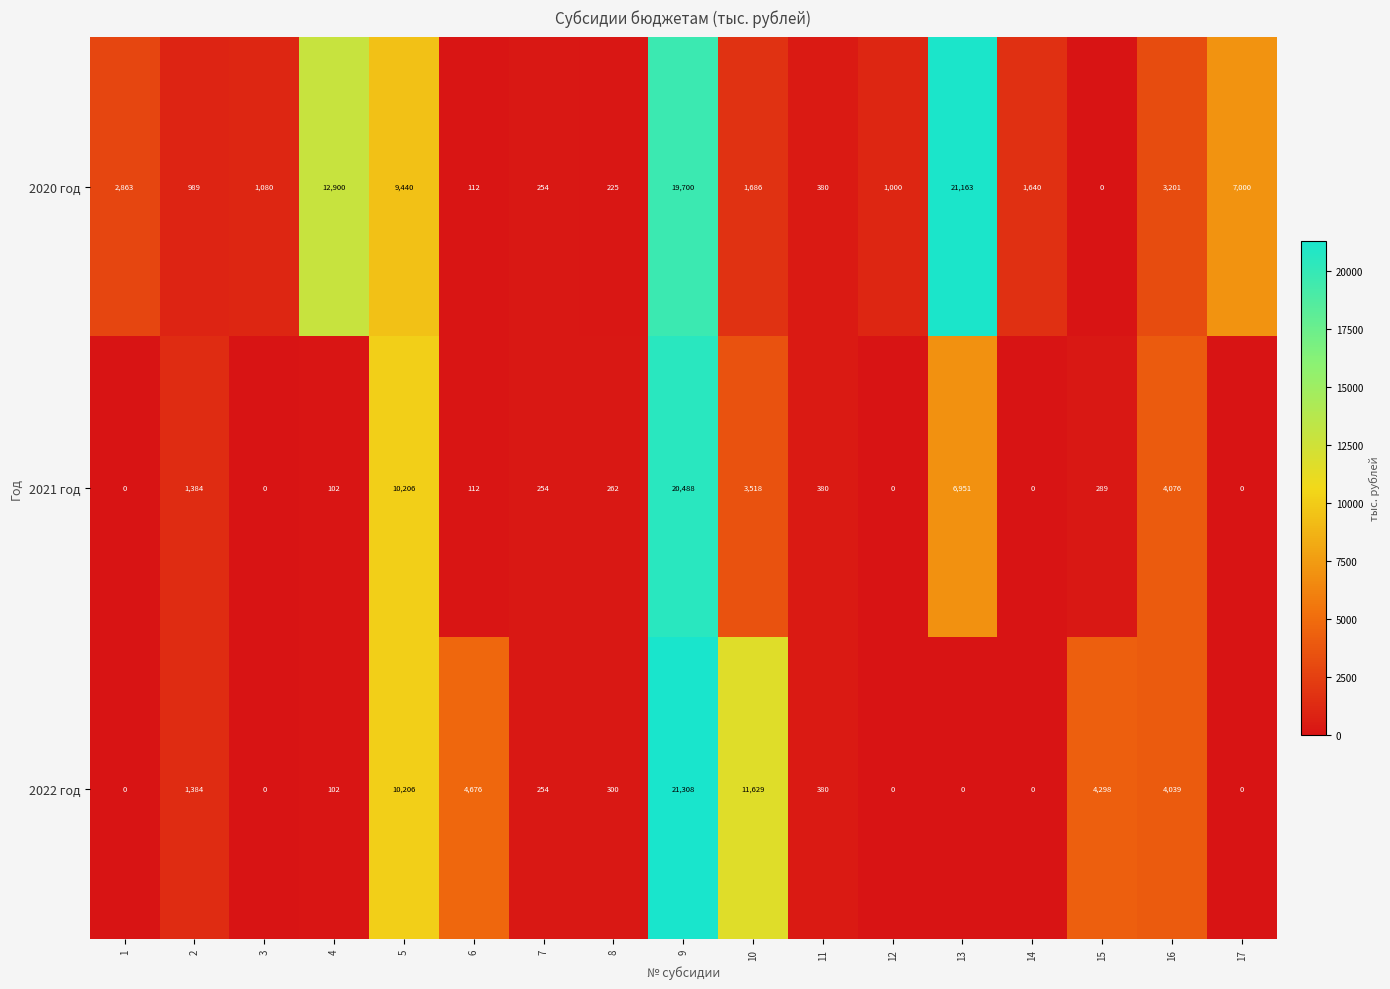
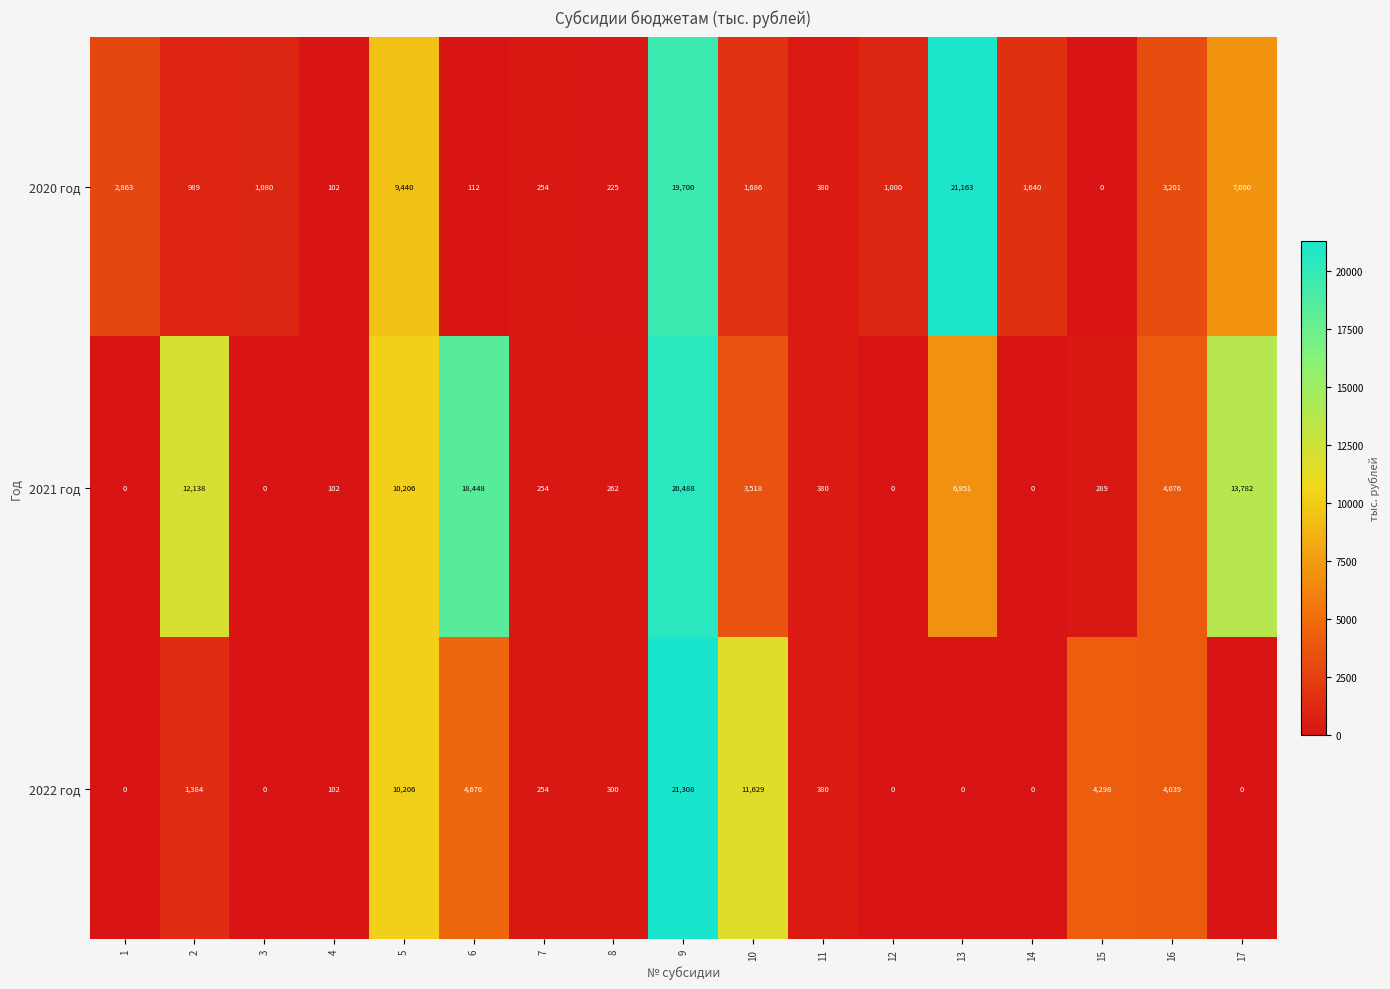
2020 год, 4: 12,900 -> 102
2021 год, 2: 1,384 -> 12,138
2021 год, 6: 112 -> 18,448
2021 год, 17: 0 -> 13,782
